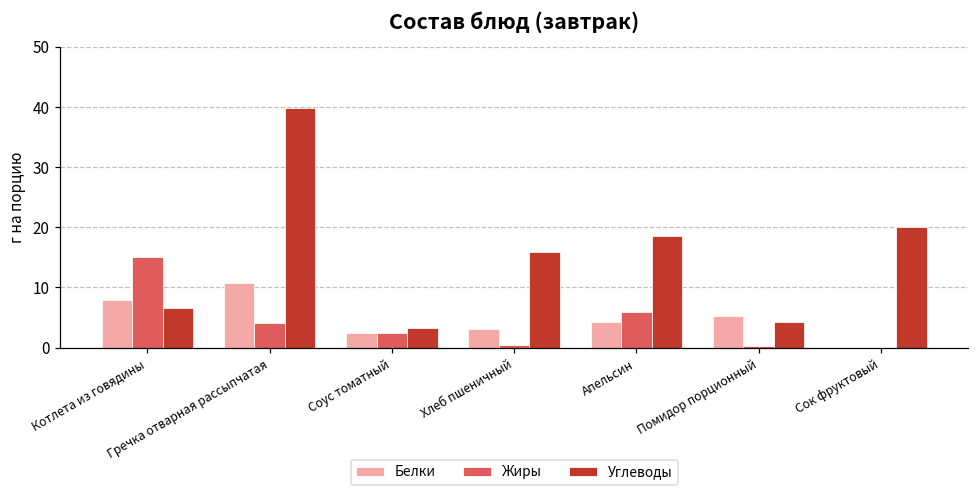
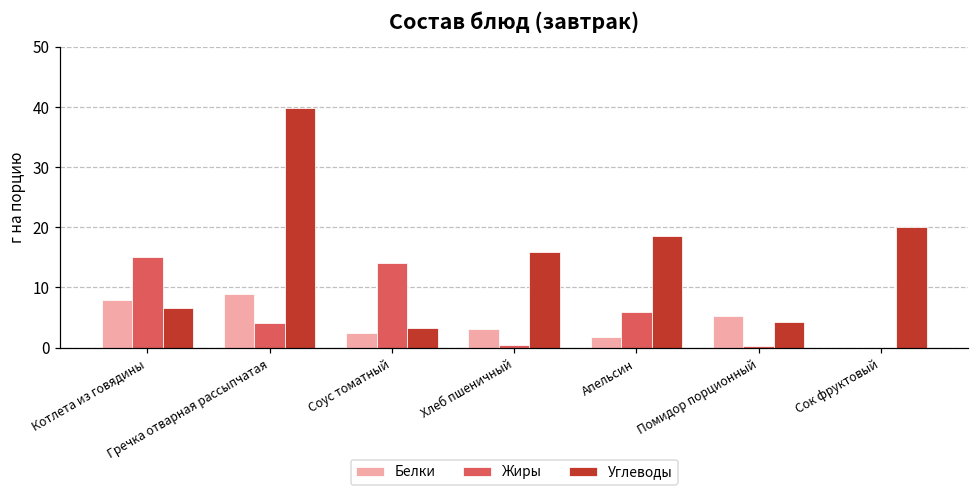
Белки, Гречка отварная рассыпчатая: 11 -> 9
Жиры, Соус томатный: 3 -> 14
Белки, Апельсин: 4 -> 2
